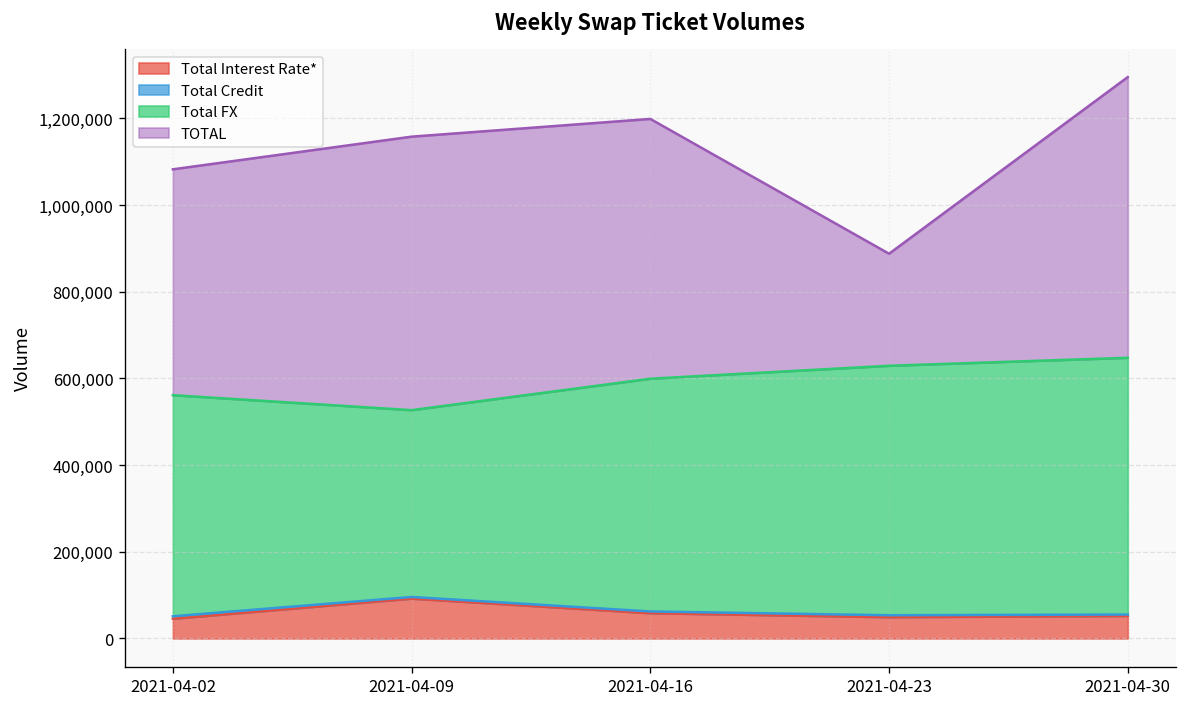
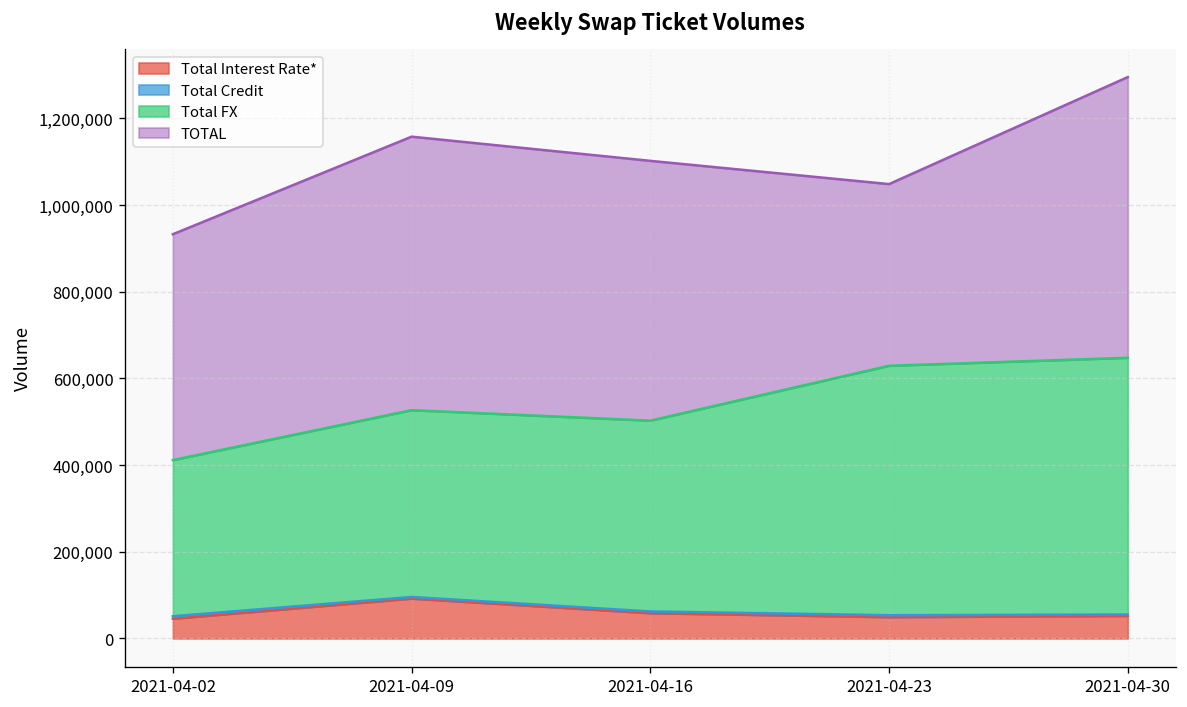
Total FX, 2021-04-02: 510,000 -> 360,000
Total FX, 2021-04-16: 540,000 -> 440,000
TOTAL, 2021-04-23: 260,000 -> 420,000
